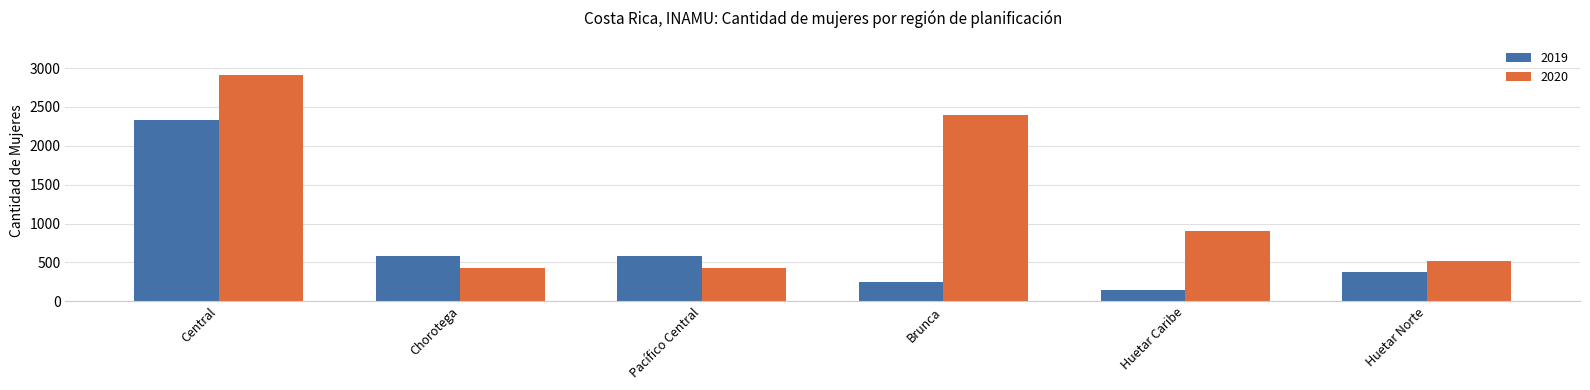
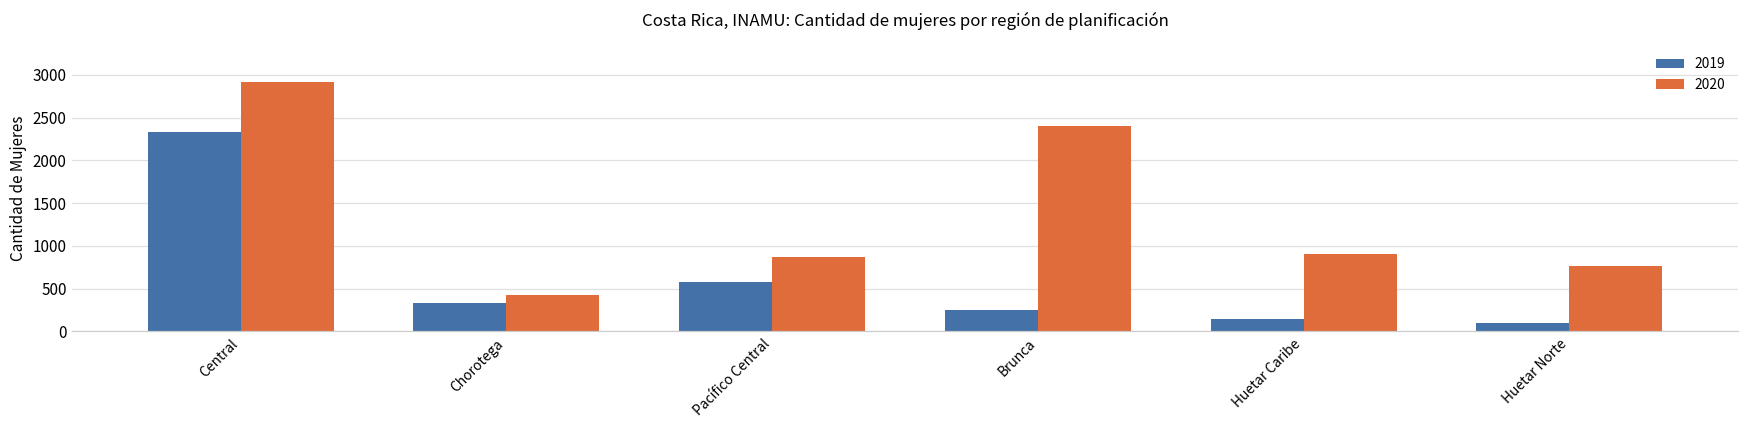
2019, Chorotega: 600 -> 300
2020, Pacífico Central: 400 -> 900
2019, Huetar Norte: 400 -> 100
2020, Huetar Norte: 500 -> 800
